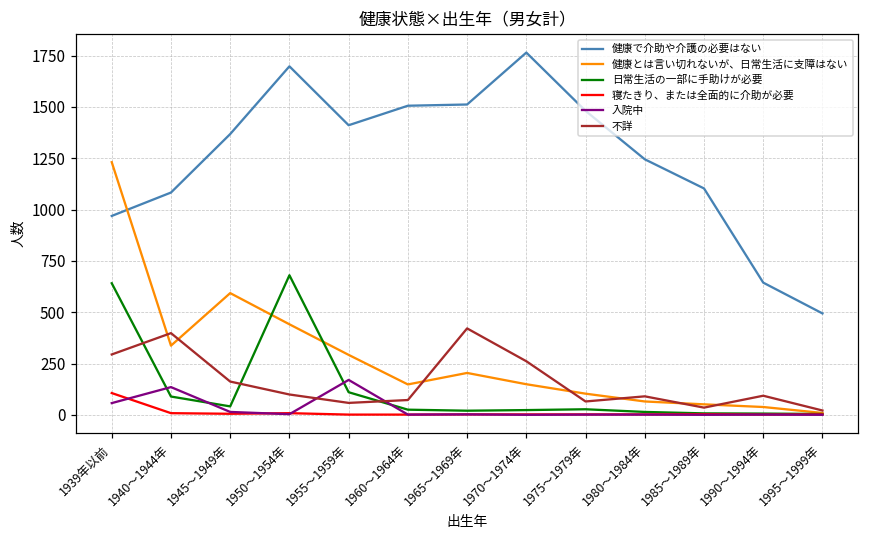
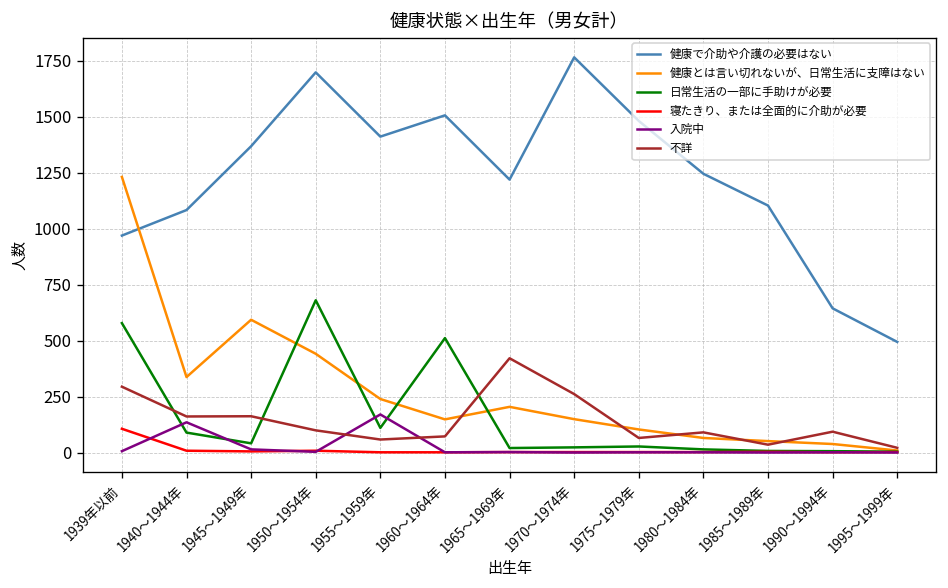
日常生活の一部に手助けが必要, 1939年以前: 640 -> 580
入院中, 1939年以前: 60 -> 10
不詳, 1940～1944年: 400 -> 160
健康とは言い切れないが、日常生活に支障はない, 1955～1959年: 290 -> 240
日常生活の一部に手助けが必要, 1960～1964年: 30 -> 510
健康で介助や介護の必要はない, 1965～1969年: 1510 -> 1220
